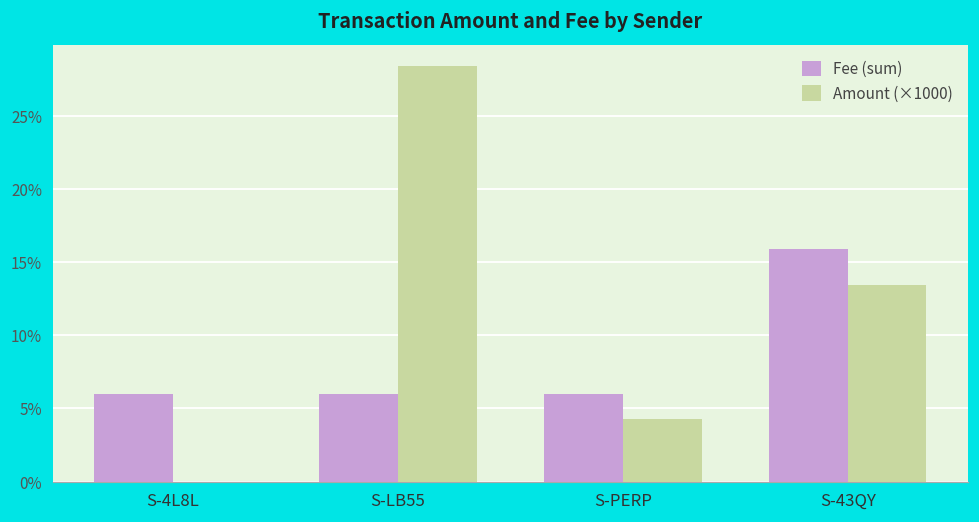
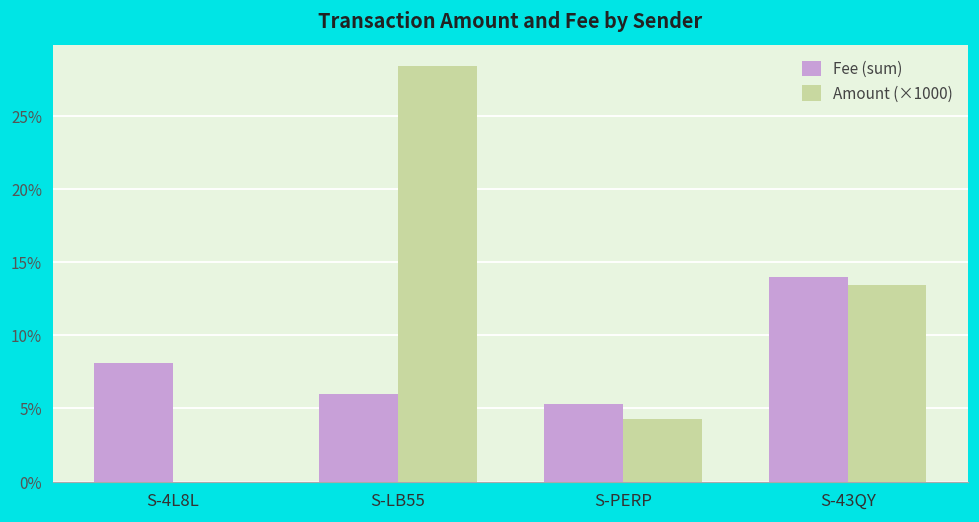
Fee (sum), S-4L8L: 6.0% -> 8.1%
Fee (sum), S-PERP: 6.0% -> 5.3%
Fee (sum), S-43QY: 15.9% -> 14.0%
